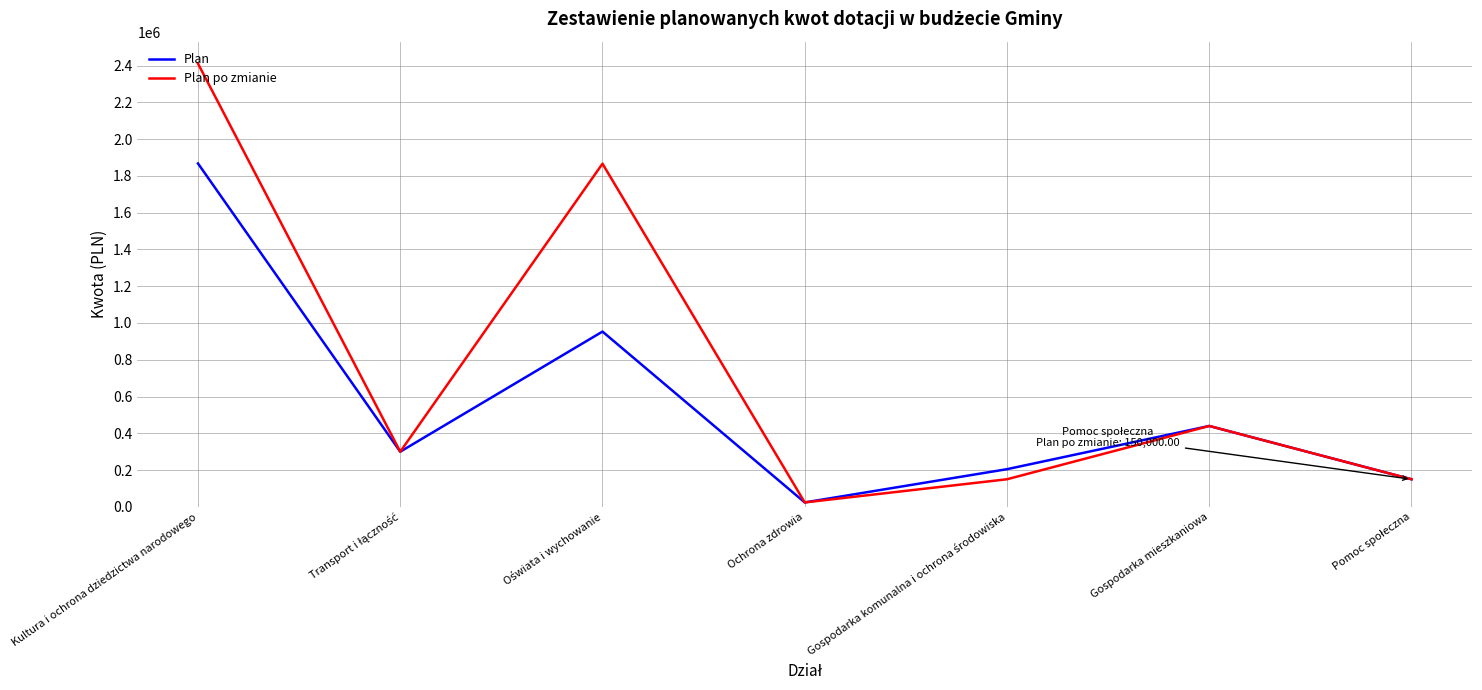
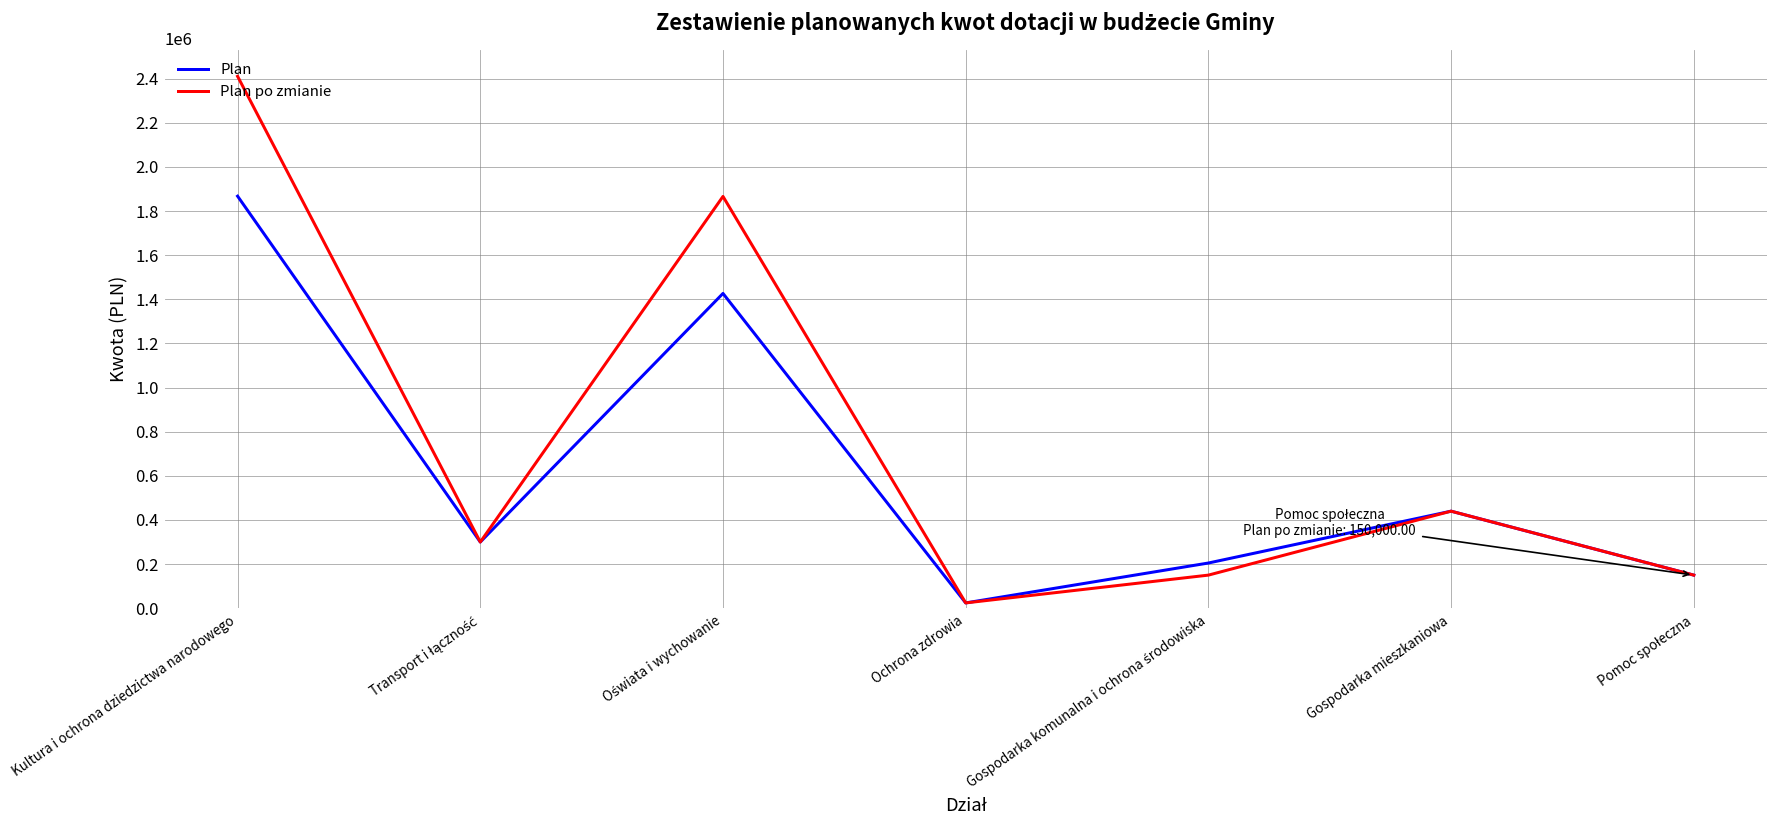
Plan, Oświata i wychowanie: 950000 -> 1430000
